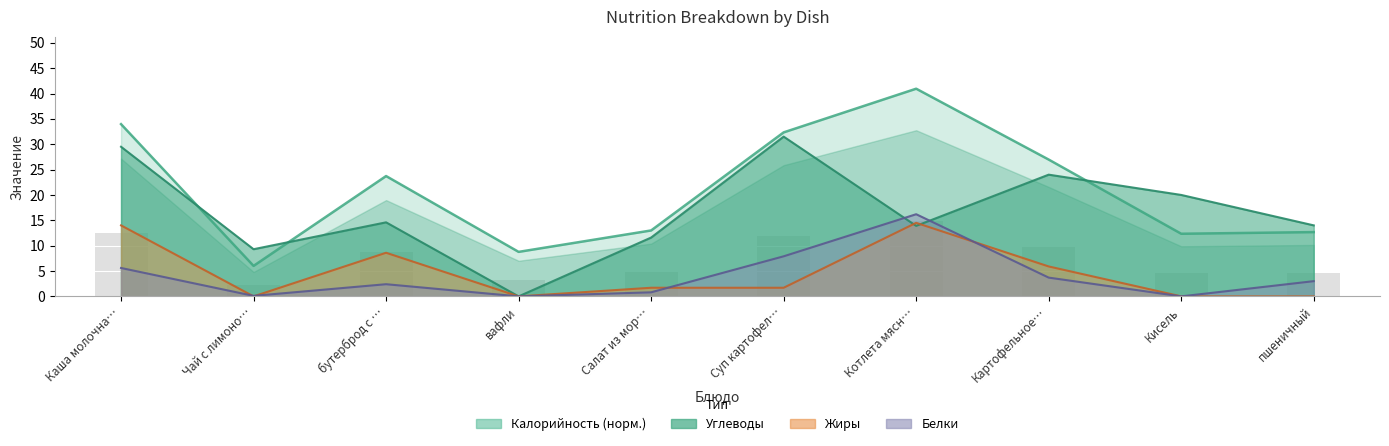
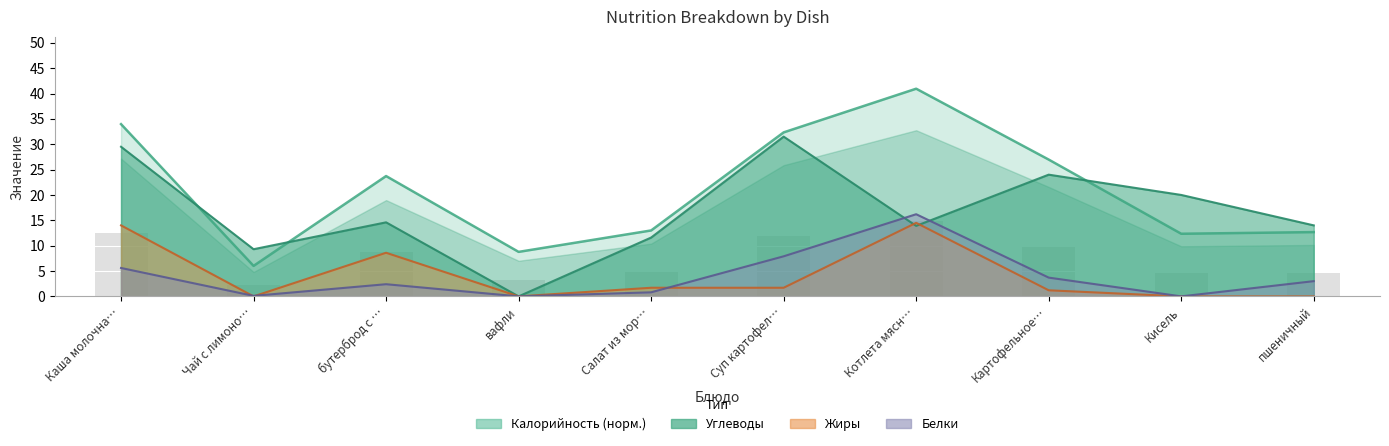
Жиры, Картофельное…: 6 -> 1
